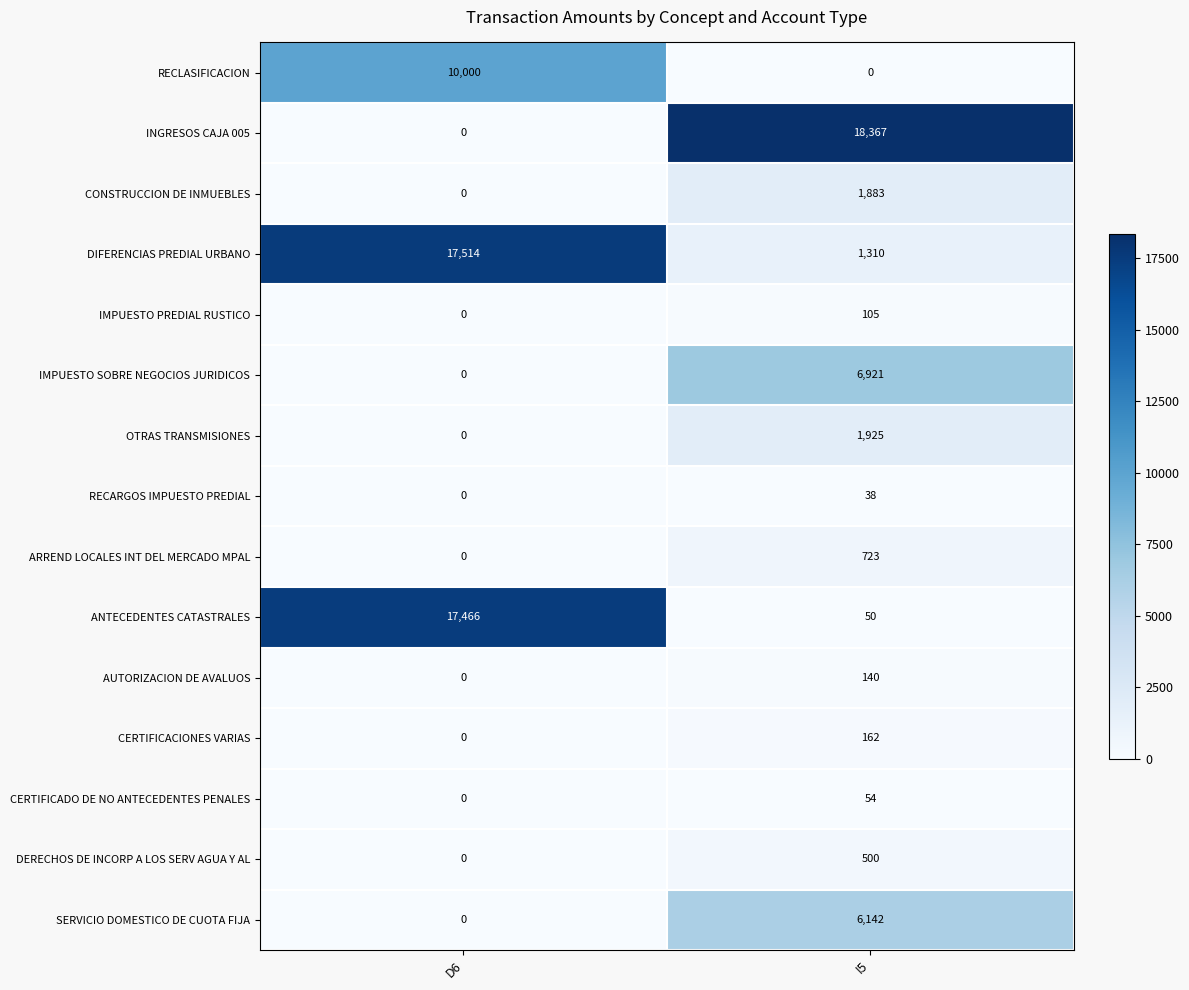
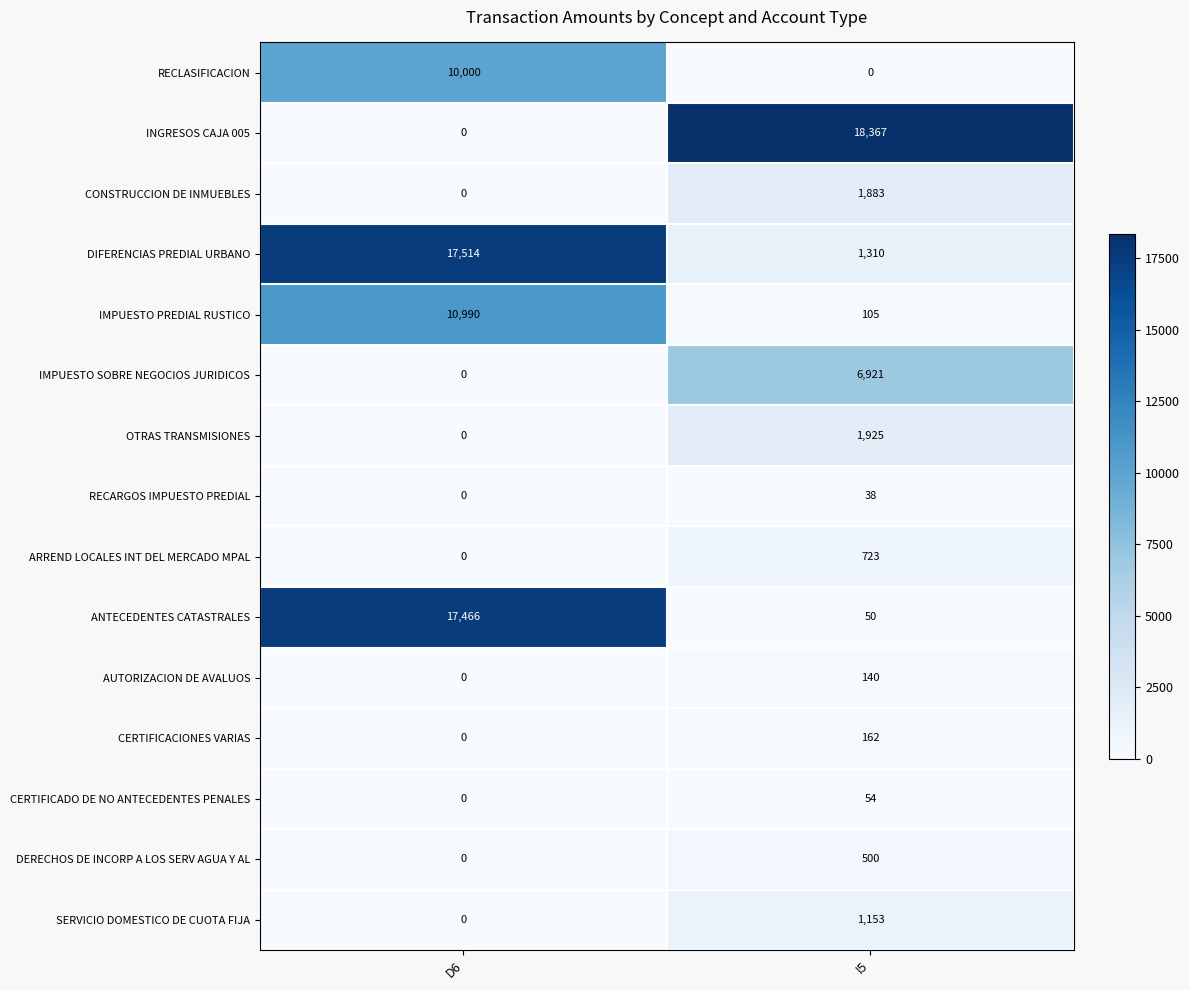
IMPUESTO PREDIAL RUSTICO, D6: 0 -> 10,990
SERVICIO DOMESTICO DE CUOTA FIJA, I5: 6,142 -> 1,153
